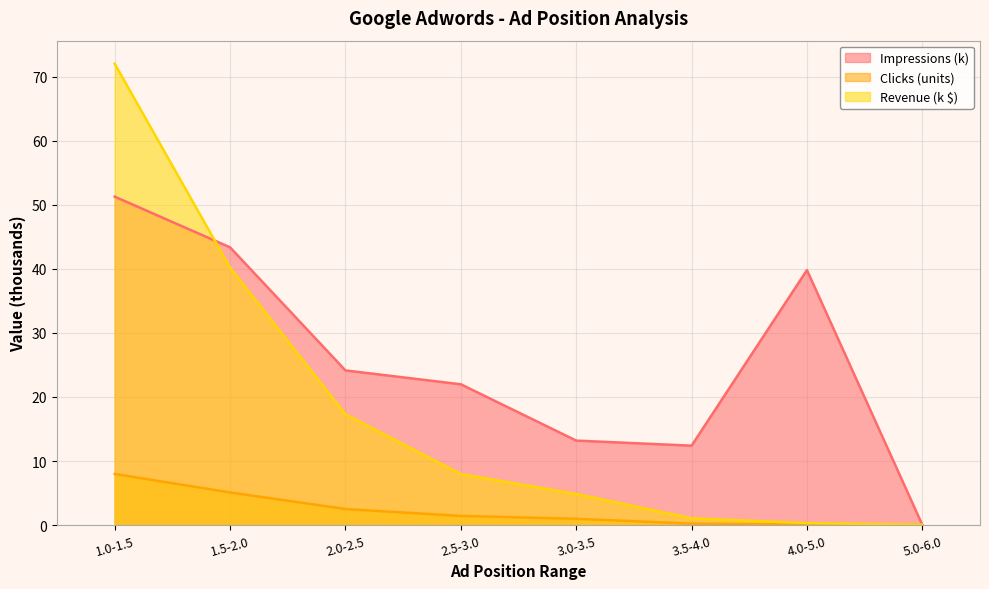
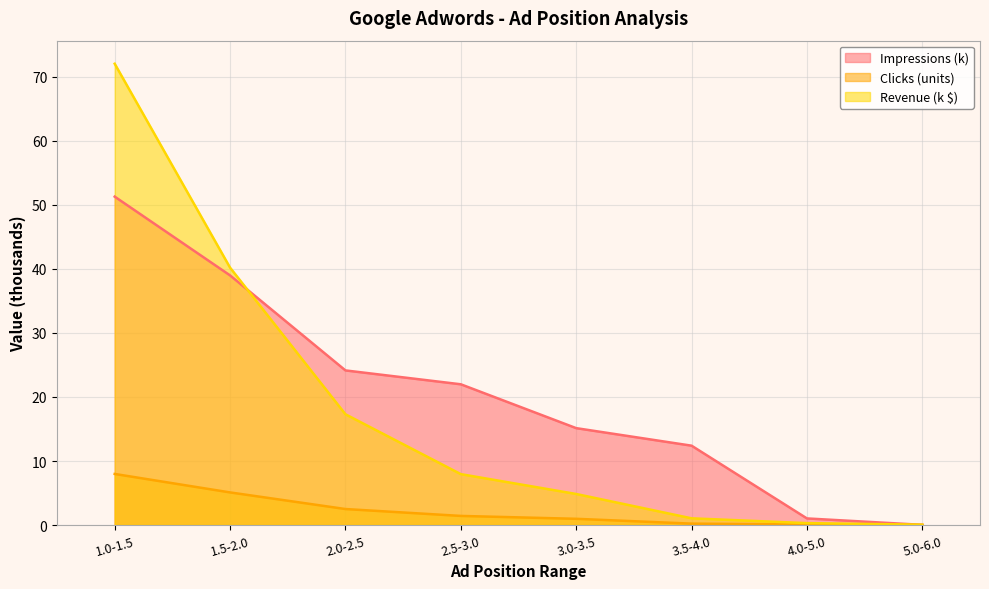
Impressions (k), 1.5-2.0: 43 -> 39
Impressions (k), 3.0-3.5: 13 -> 15
Impressions (k), 4.0-5.0: 40 -> 1
